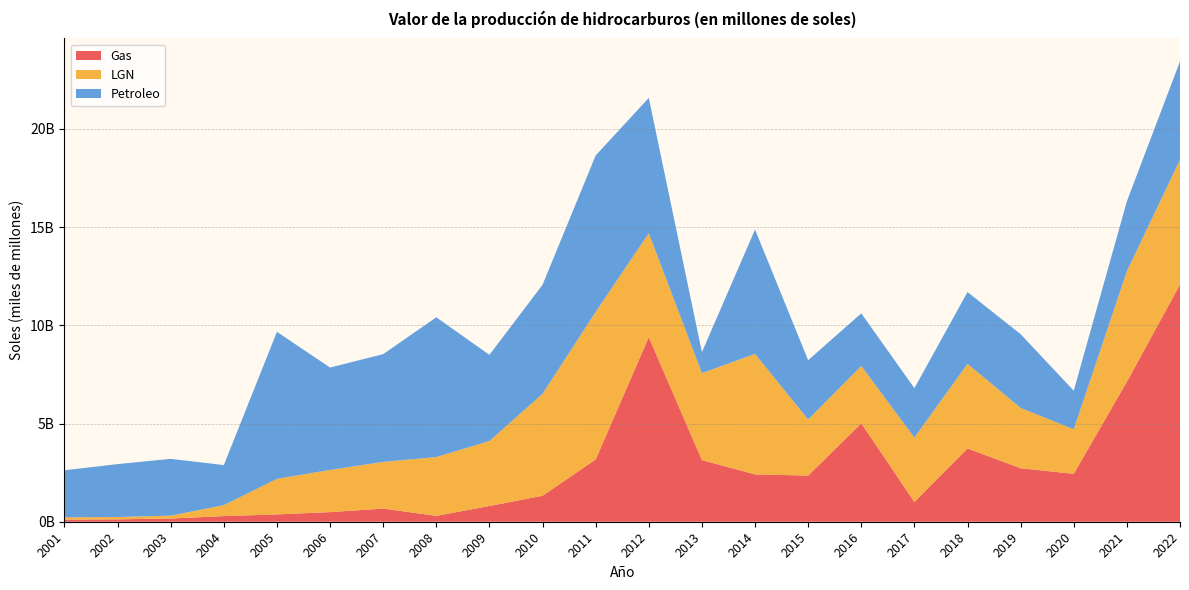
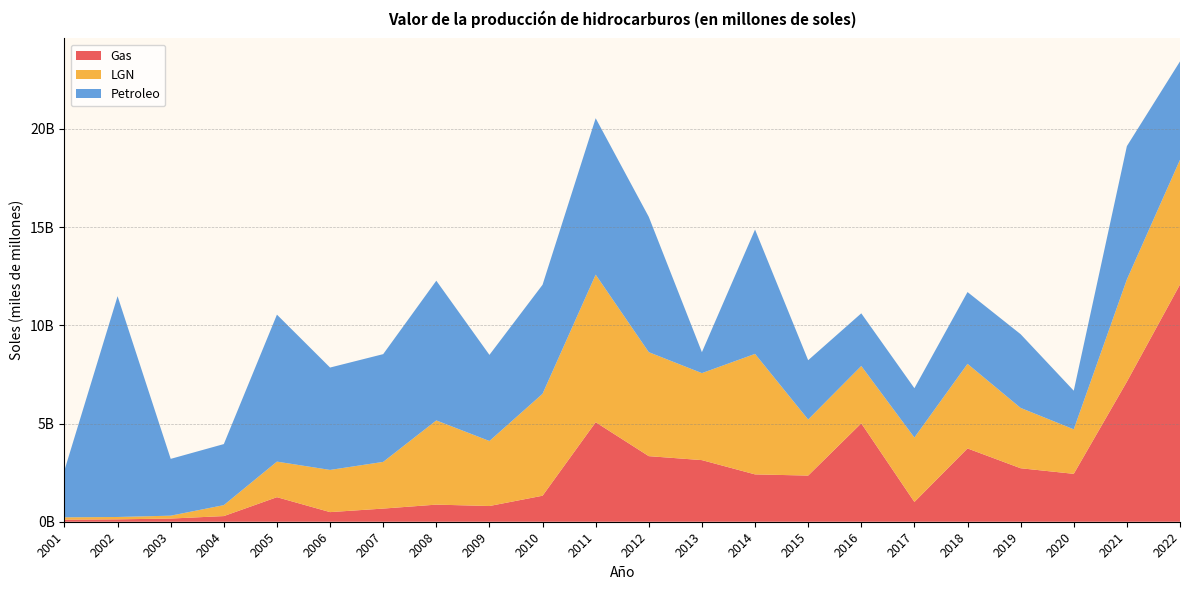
Petroleo, 2002: 2700000000 -> 11200000000
Petroleo, 2004: 2000000000 -> 3100000000
Gas, 2005: 400000000 -> 1200000000
Gas, 2008: 300000000 -> 900000000
LGN, 2008: 3000000000 -> 4300000000
Gas, 2011: 3200000000 -> 5100000000
Gas, 2012: 9400000000 -> 3300000000
LGN, 2021: 5600000000 -> 5200000000
Petroleo, 2021: 3600000000 -> 6800000000
